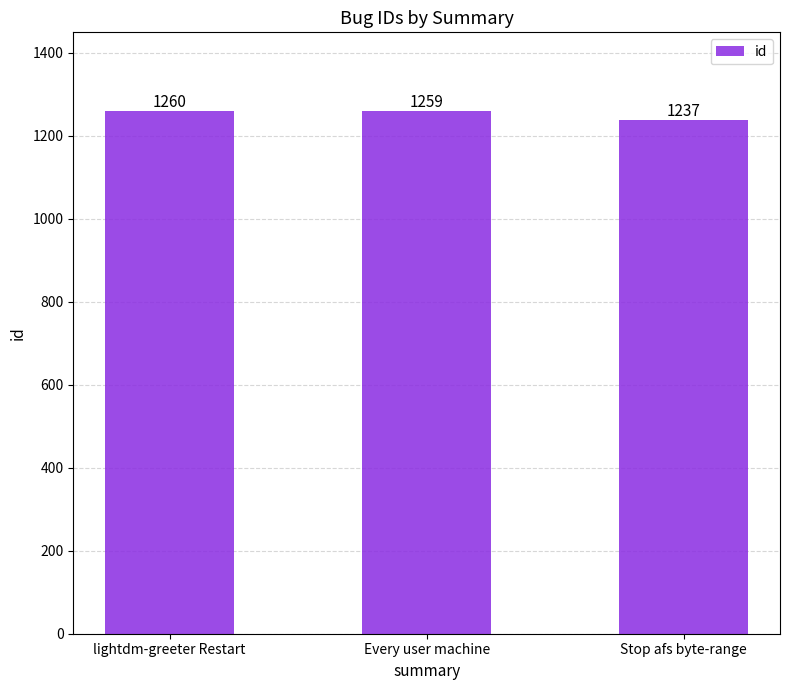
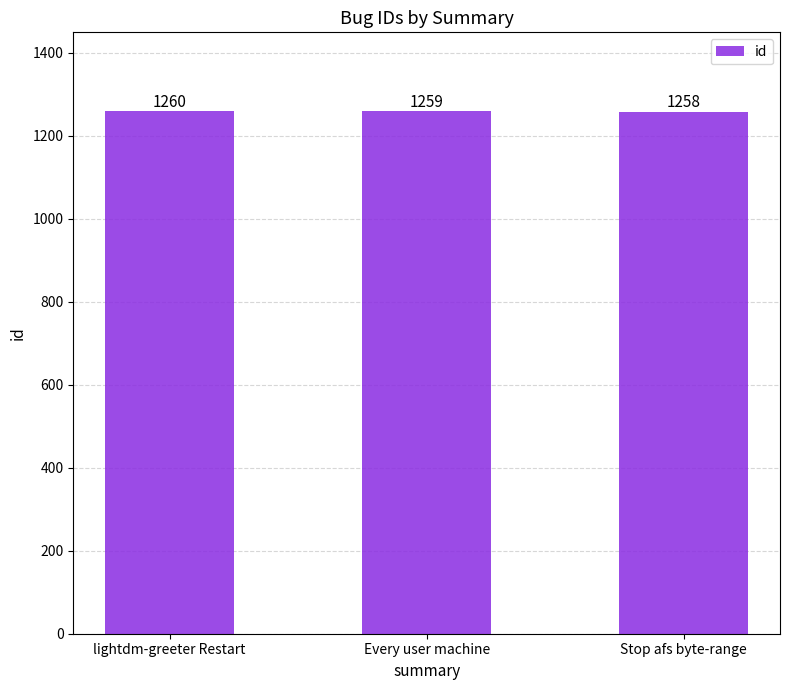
Stop afs byte-range: 1237 -> 1258
